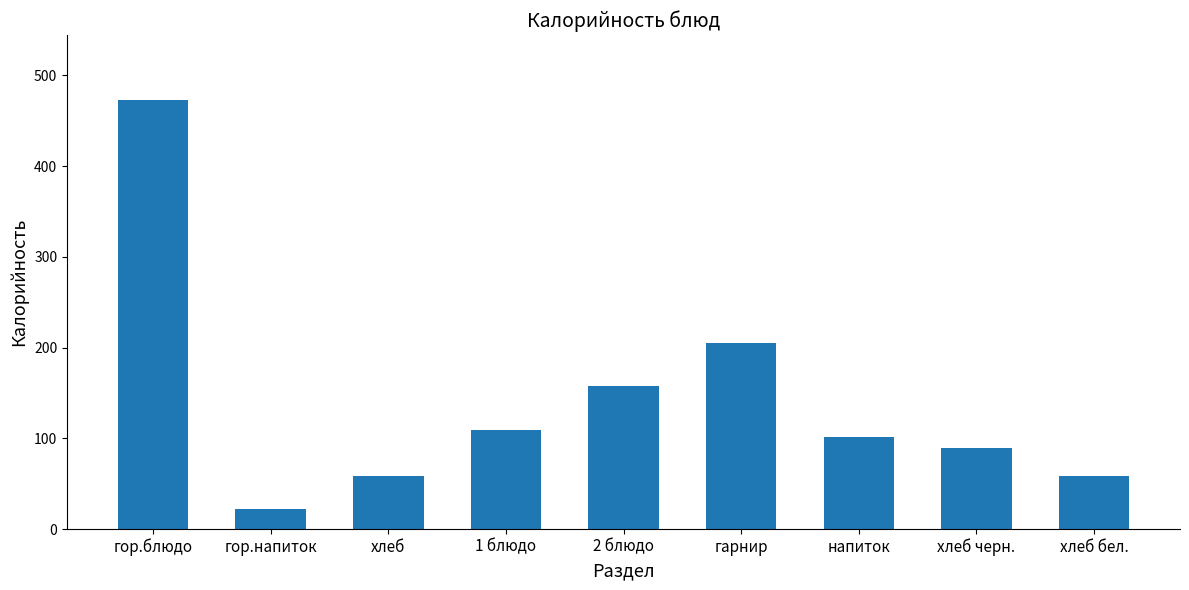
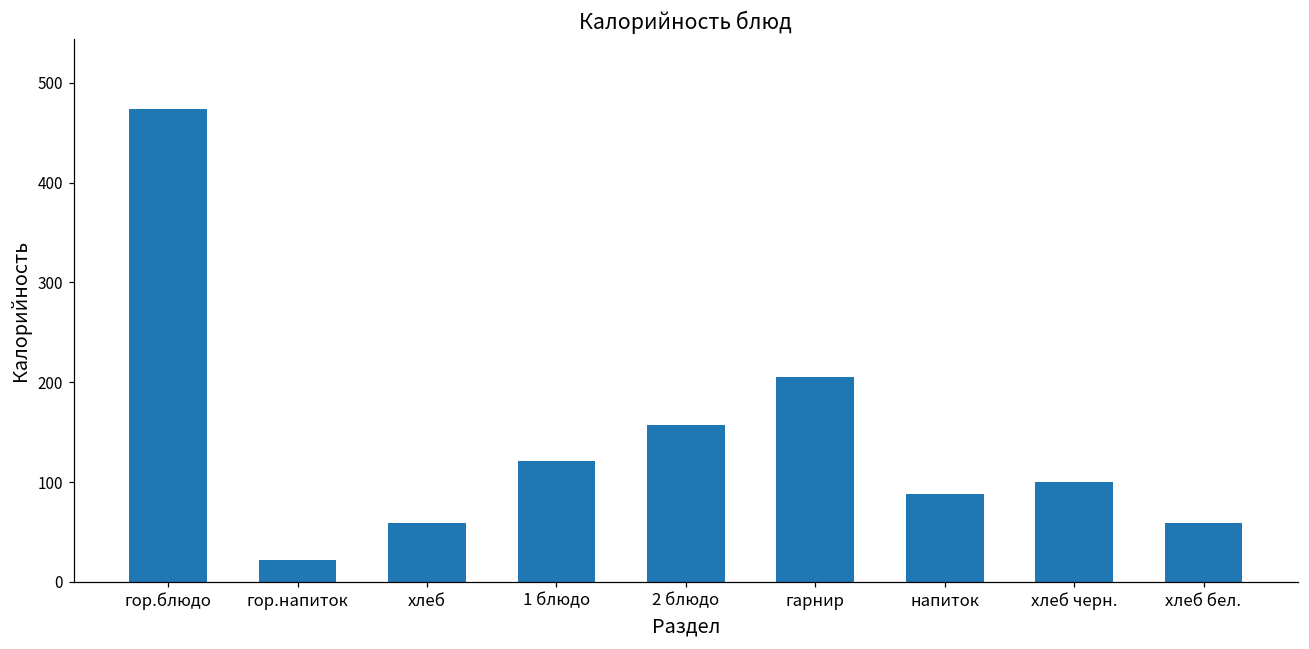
1 блюдо: 110 -> 120
напиток: 100 -> 90
хлеб черн.: 90 -> 100
